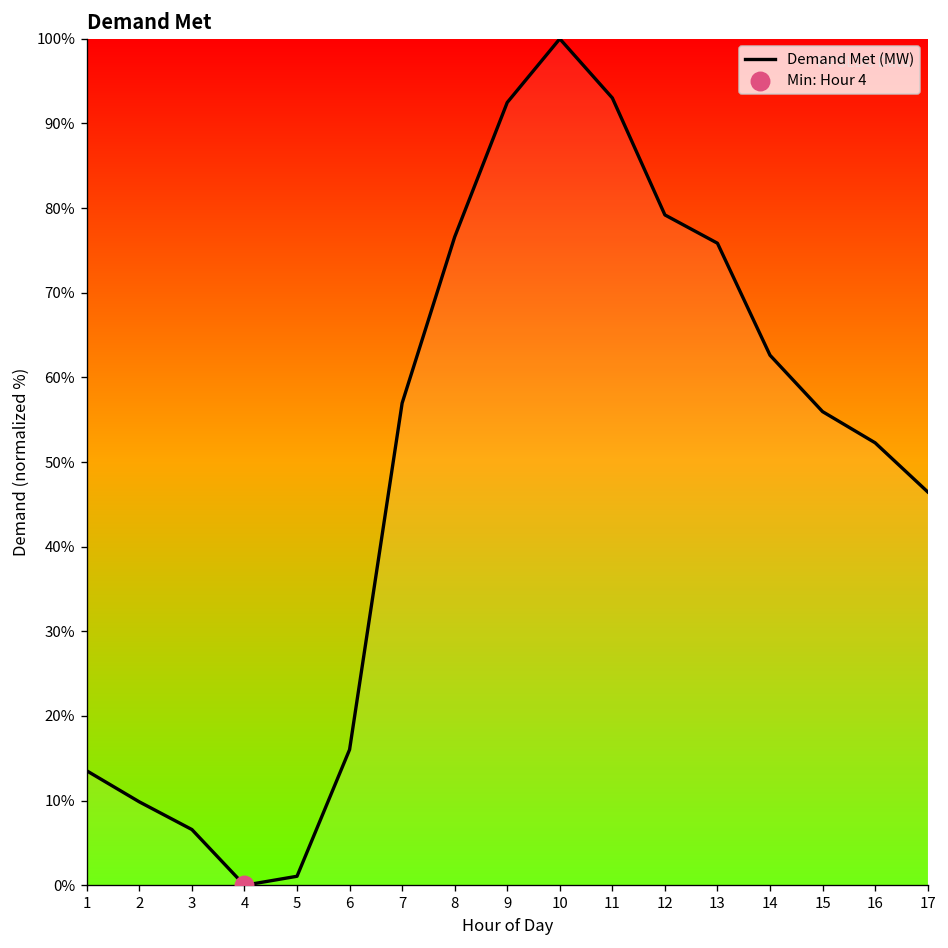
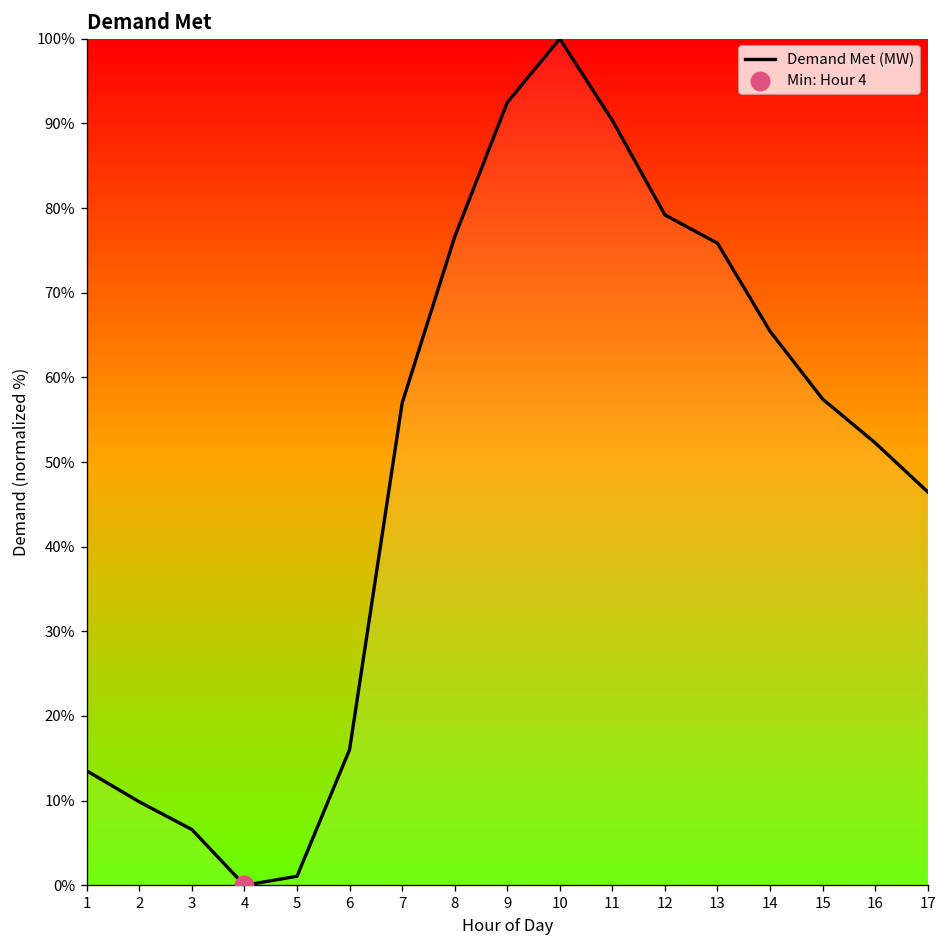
Demand Met (MW), 11: 93% -> 90%
Demand Met (MW), 14: 63% -> 65%
Demand Met (MW), 15: 56% -> 57%
